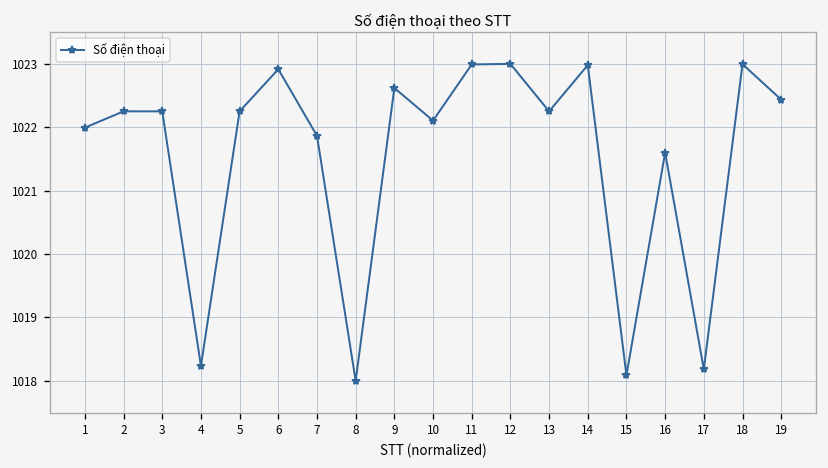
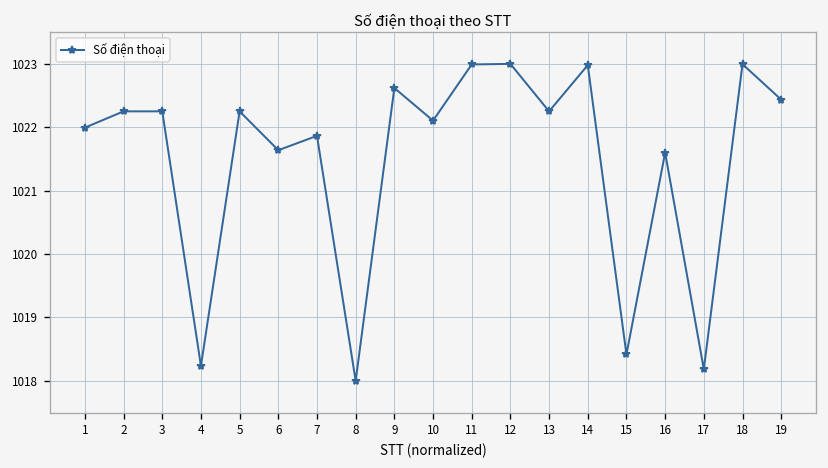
6: 1022.9 -> 1021.6
15: 1018.1 -> 1018.4
